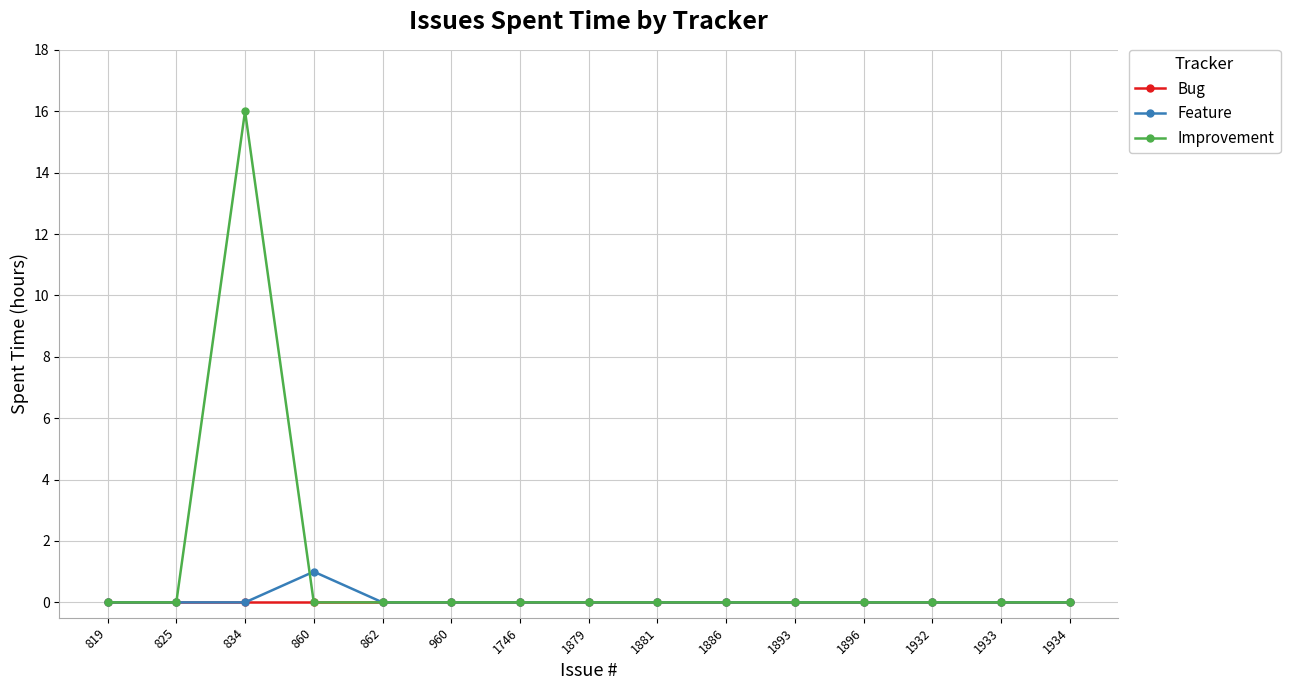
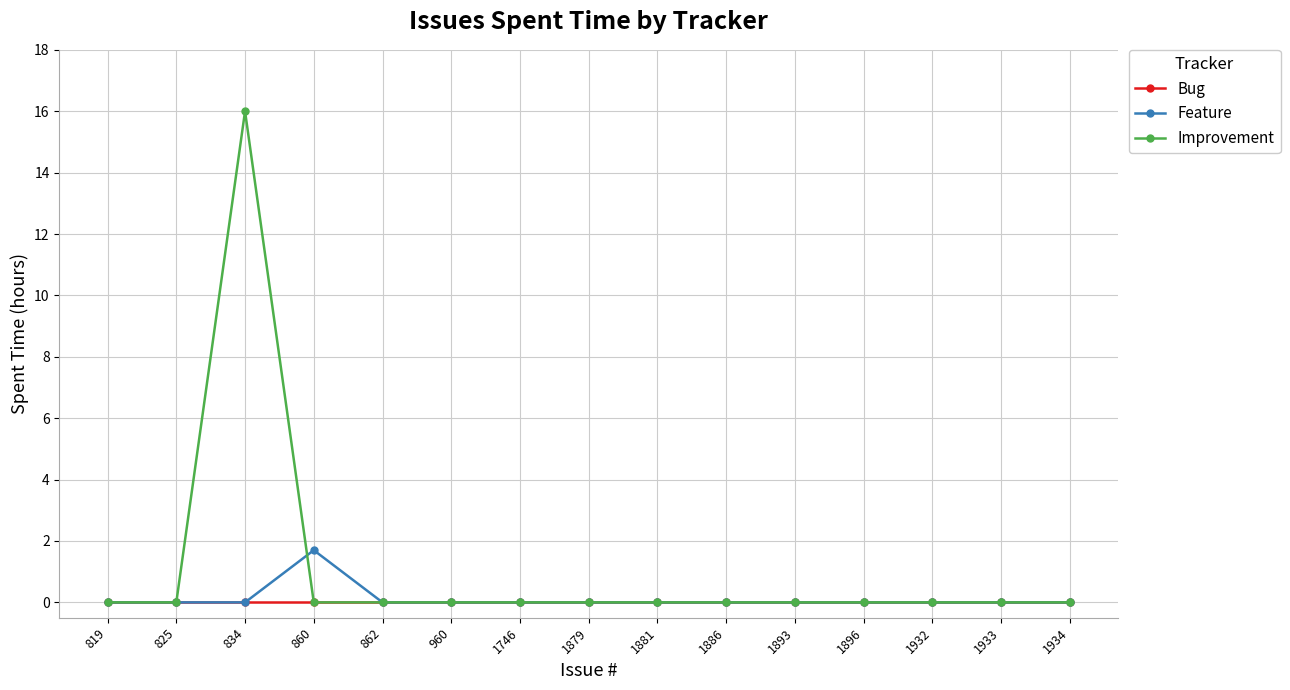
Feature, 860: 1.0 -> 1.7
